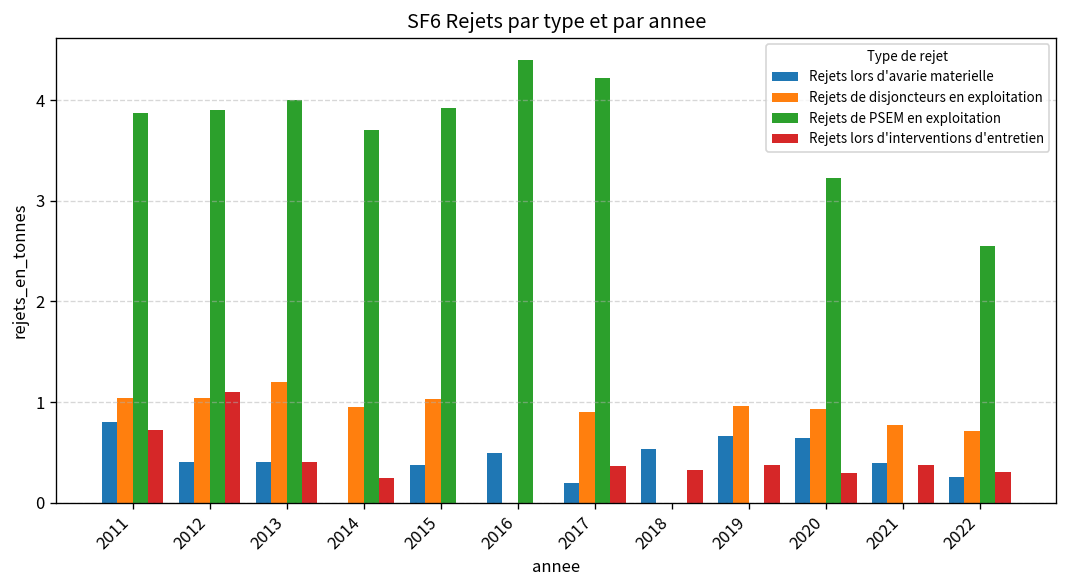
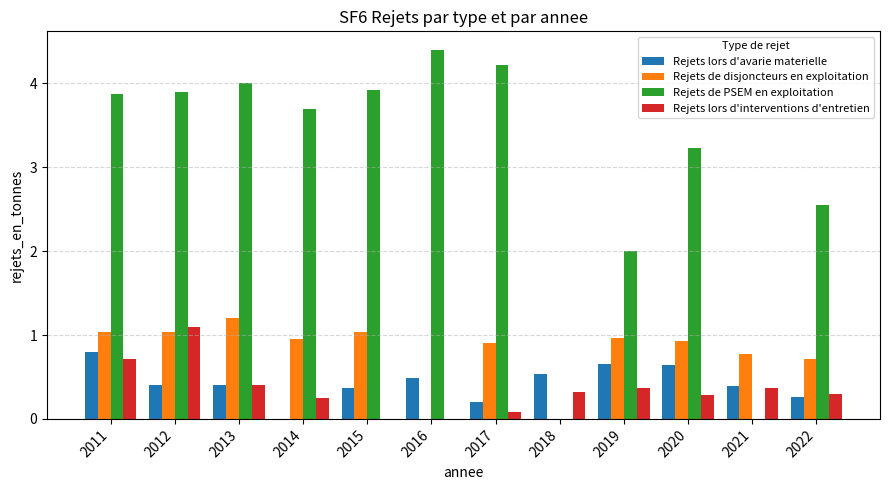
Rejets lors d'interventions d'entretien, 2017: 0.4 -> 0.1
Rejets de PSEM en exploitation, 2019: 0 -> 2
